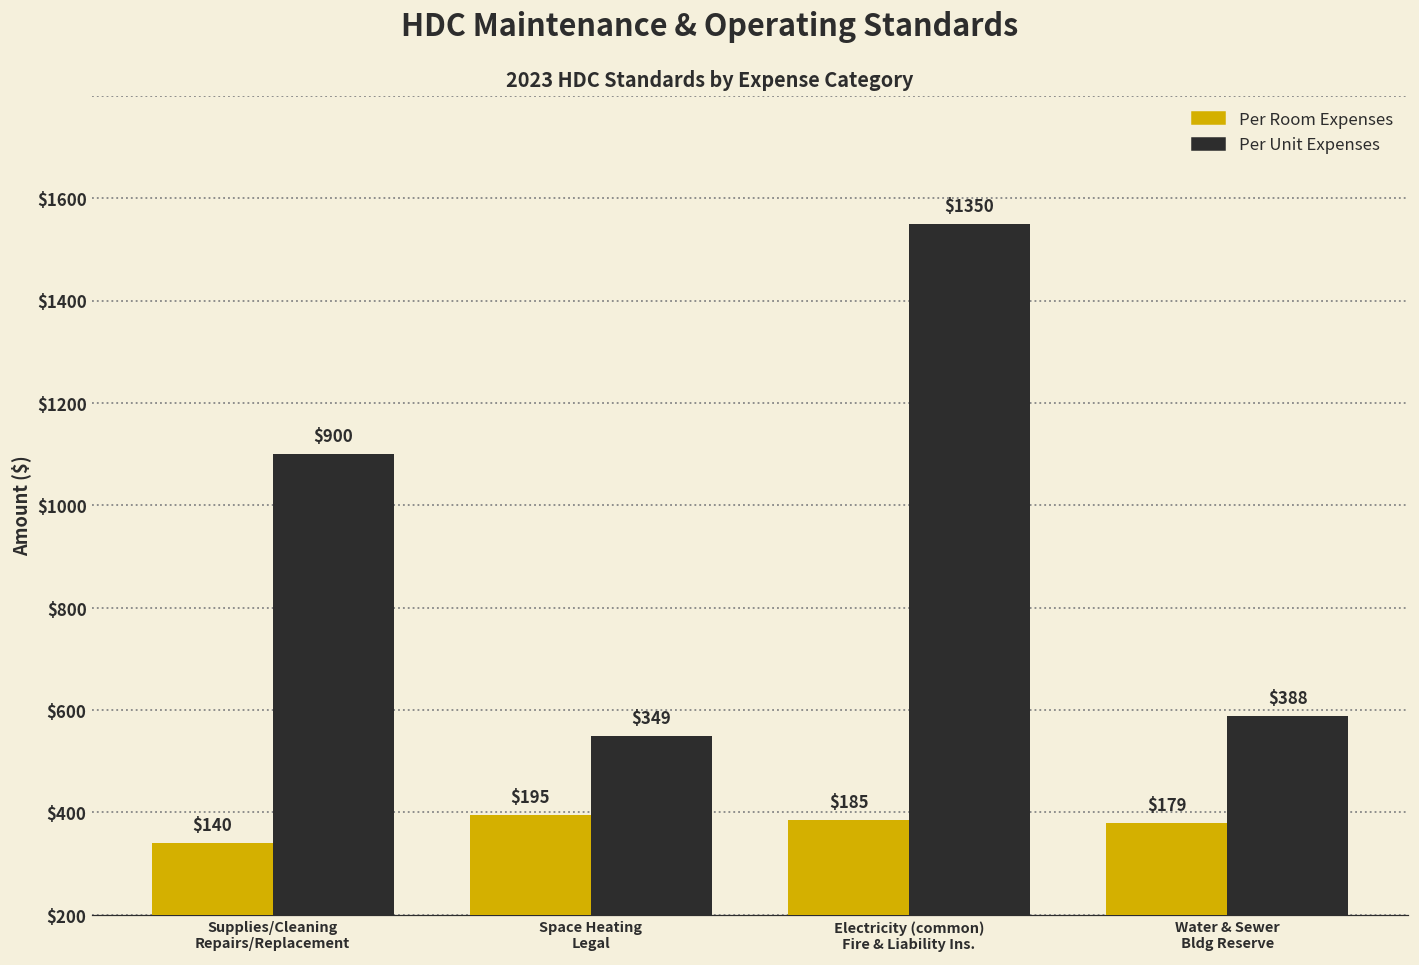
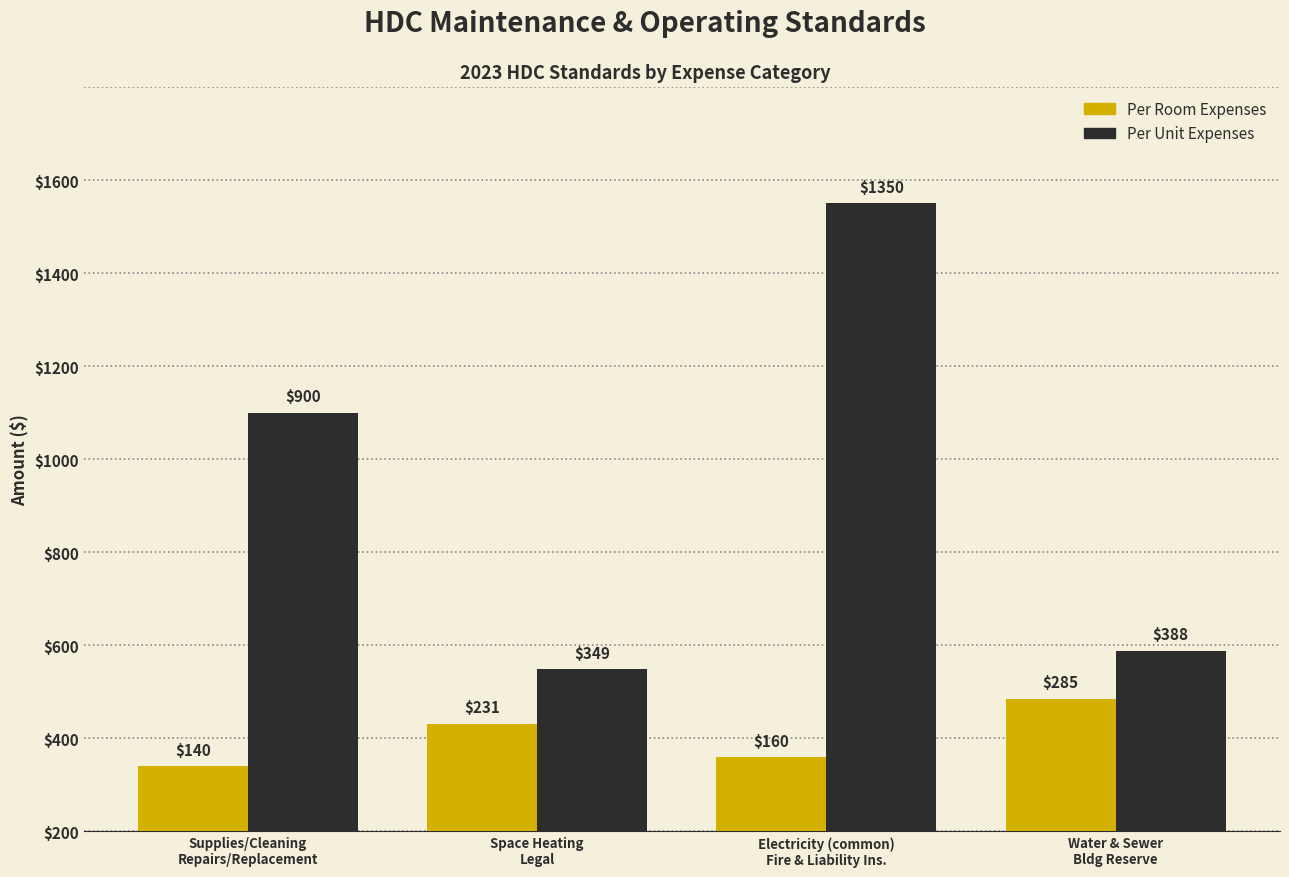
Per Room Expenses, Space Heating Legal: $195 -> $231
Per Room Expenses, Electricity (common) Fire & Liability Ins.: $185 -> $160
Per Room Expenses, Water & Sewer Bldg Reserve: $179 -> $285
